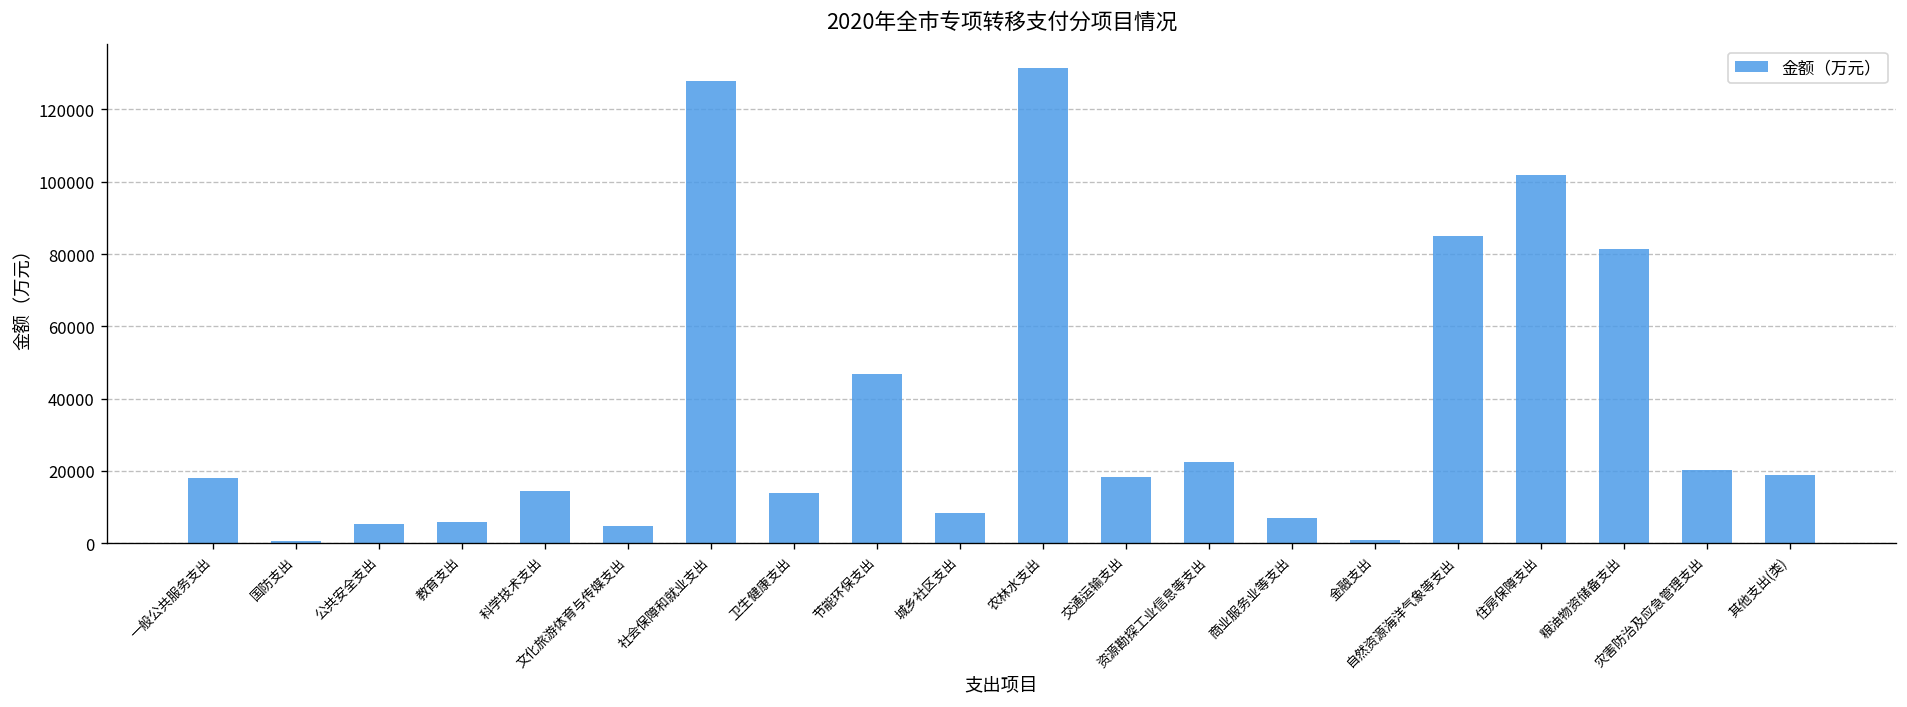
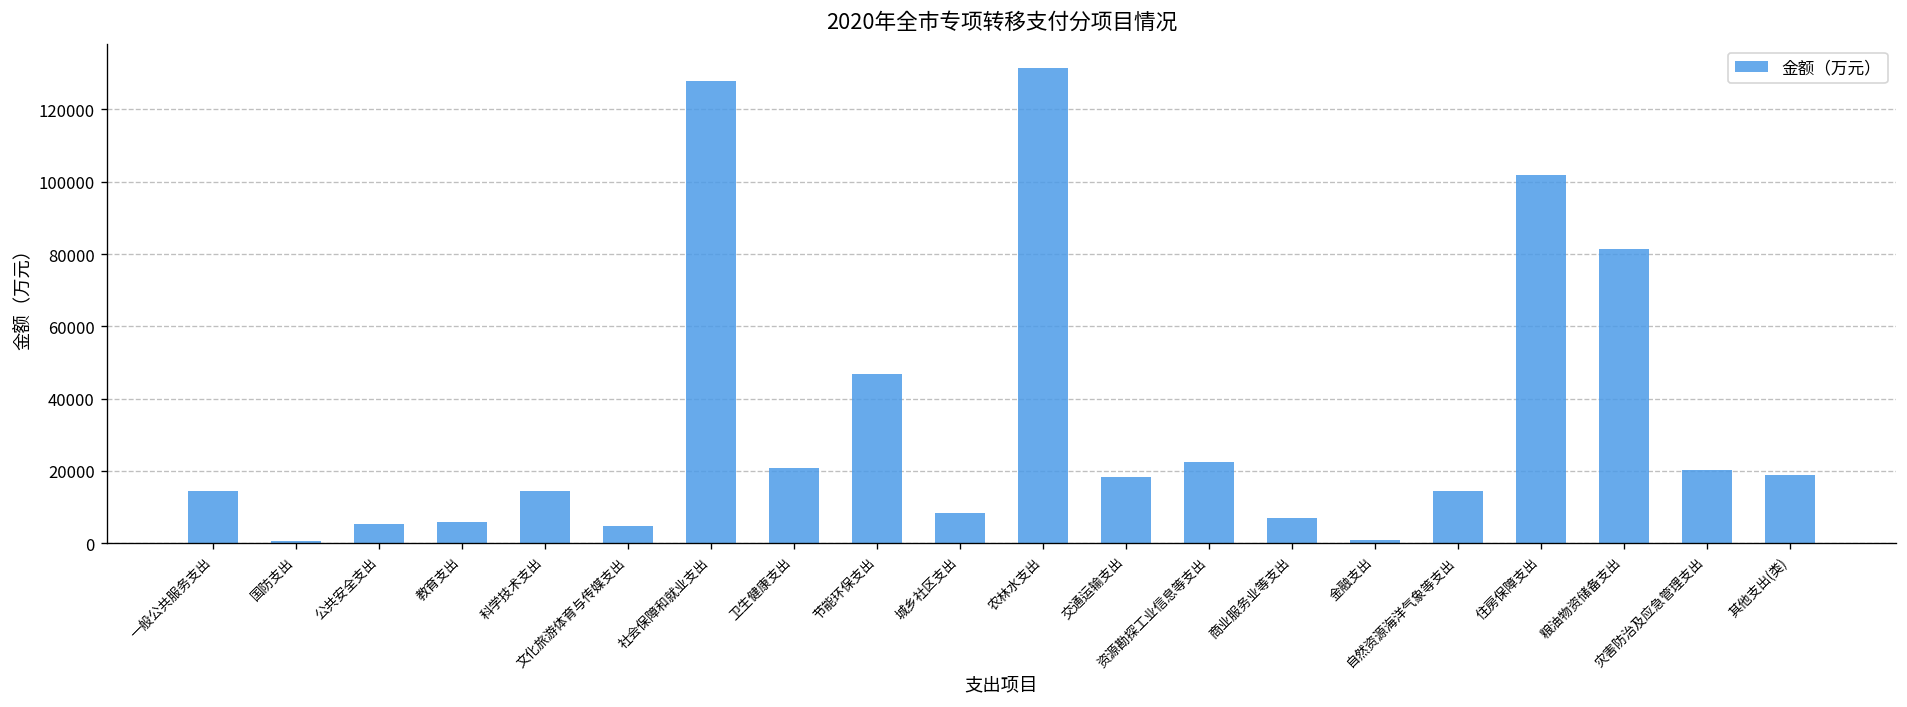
一般公共服务支出: 18000 -> 14000
卫生健康支出: 14000 -> 21000
自然资源海洋气象等支出: 85000 -> 14000
